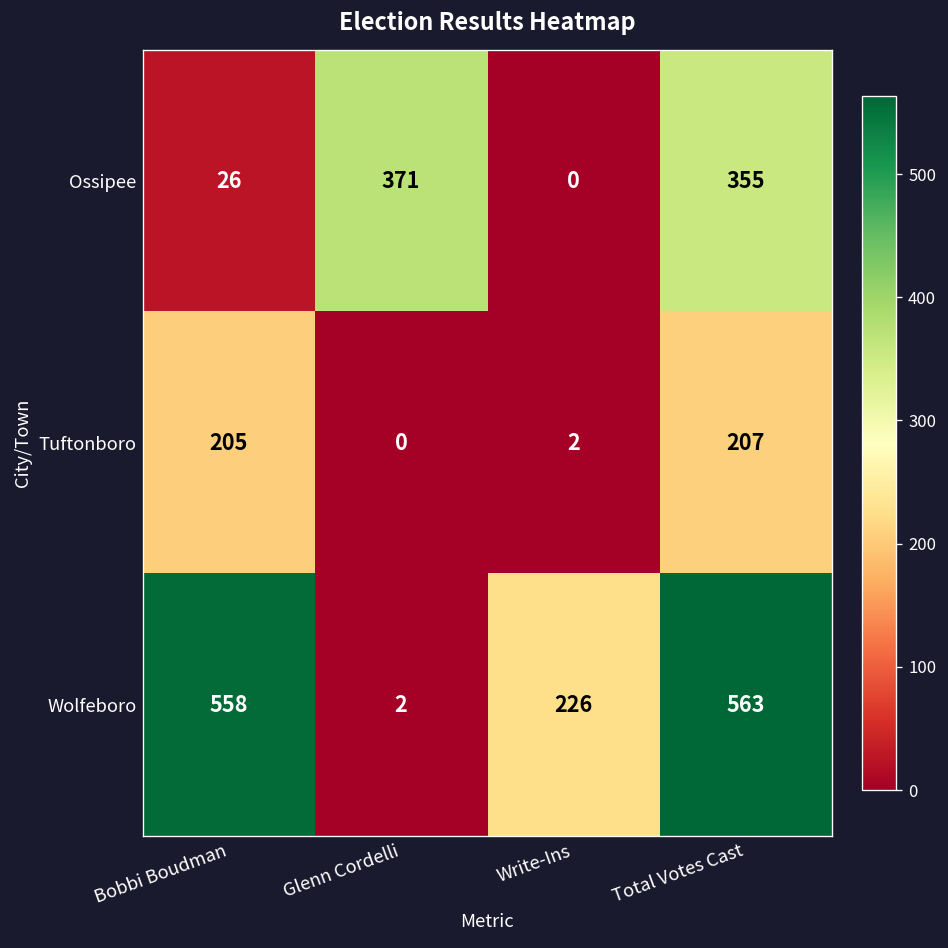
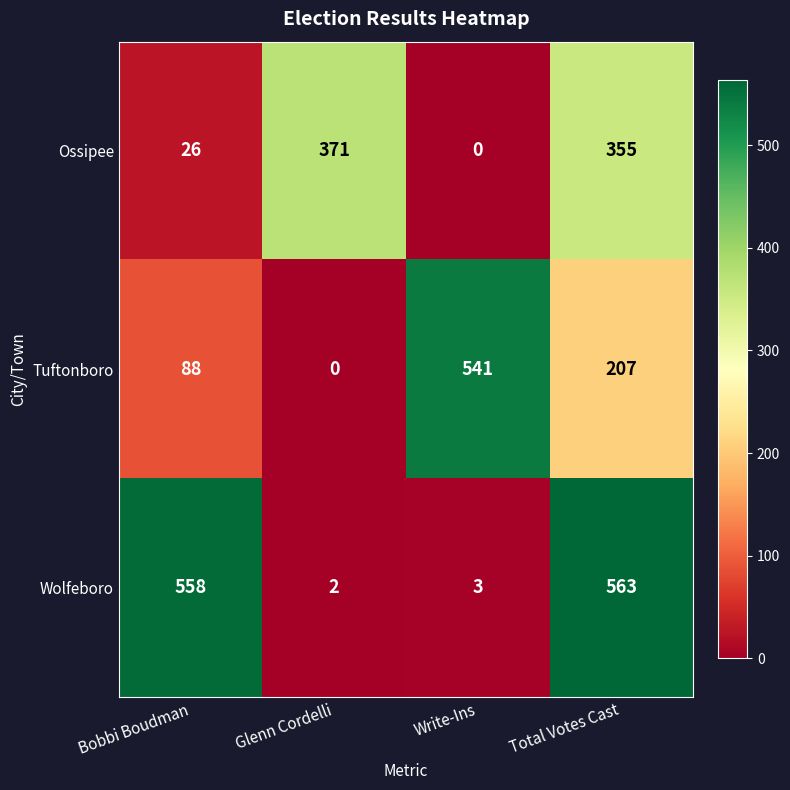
Tuftonboro, Bobbi Boudman: 205 -> 88
Tuftonboro, Write-Ins: 2 -> 541
Wolfeboro, Write-Ins: 226 -> 3
